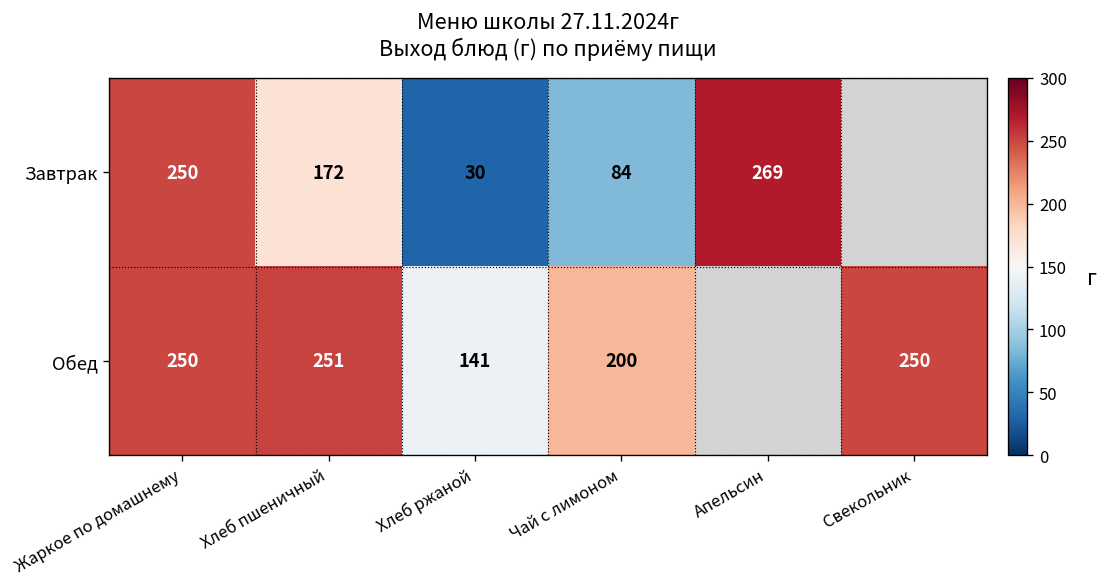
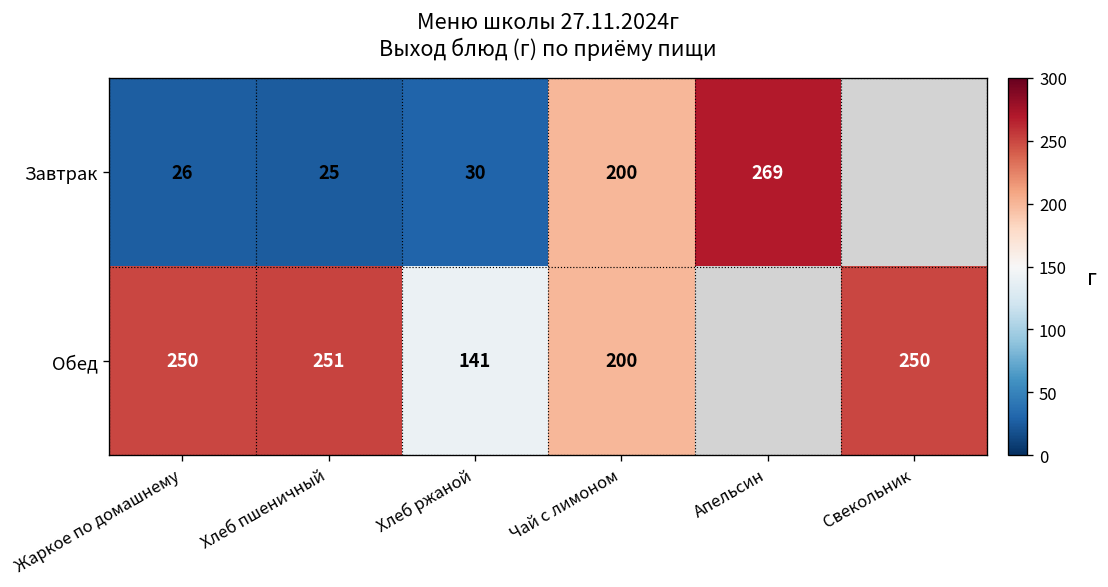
Завтрак, Жаркое по домашнему: 250 -> 26
Завтрак, Хлеб пшеничный: 172 -> 25
Завтрак, Чай с лимоном: 84 -> 200
